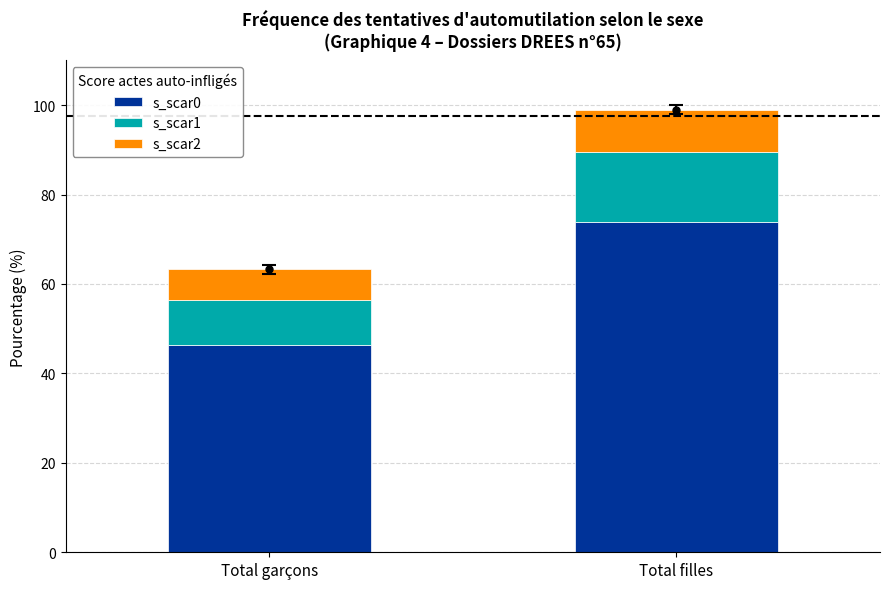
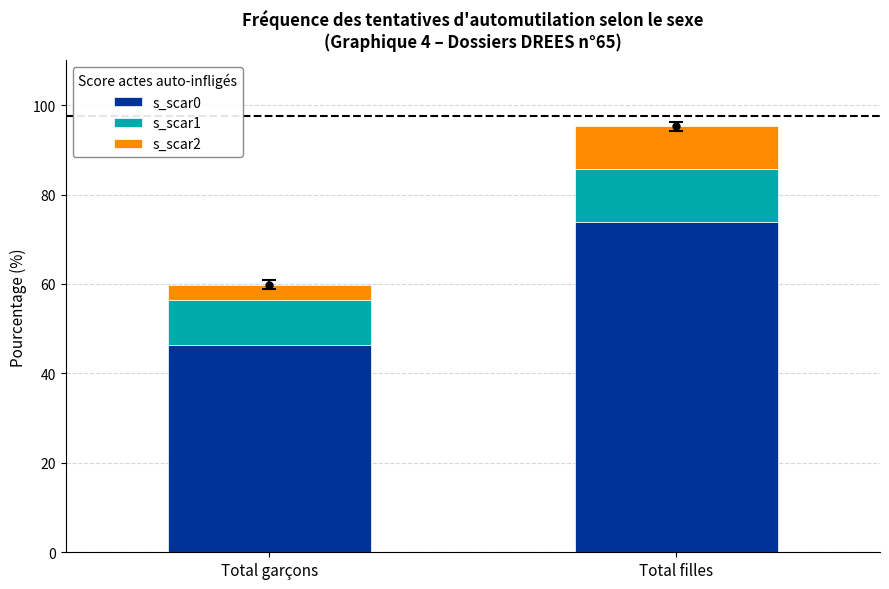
s_scar2, Total garçons: 7 -> 3
s_scar1, Total filles: 16 -> 12
